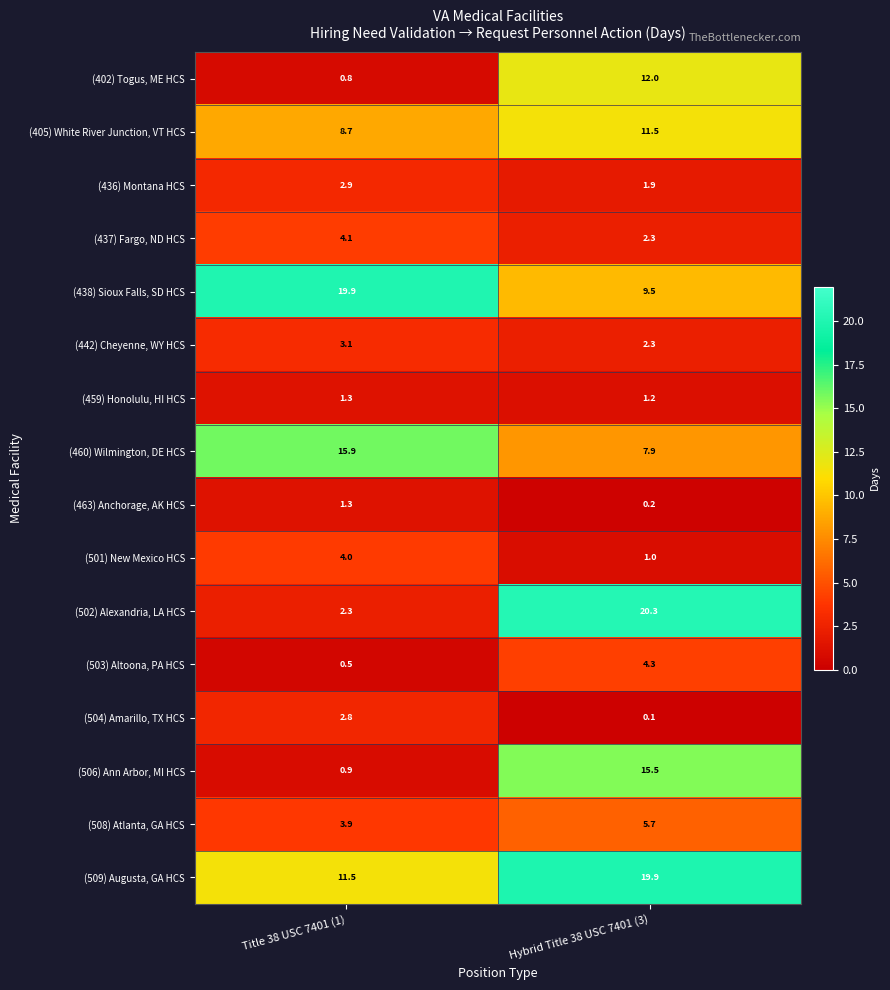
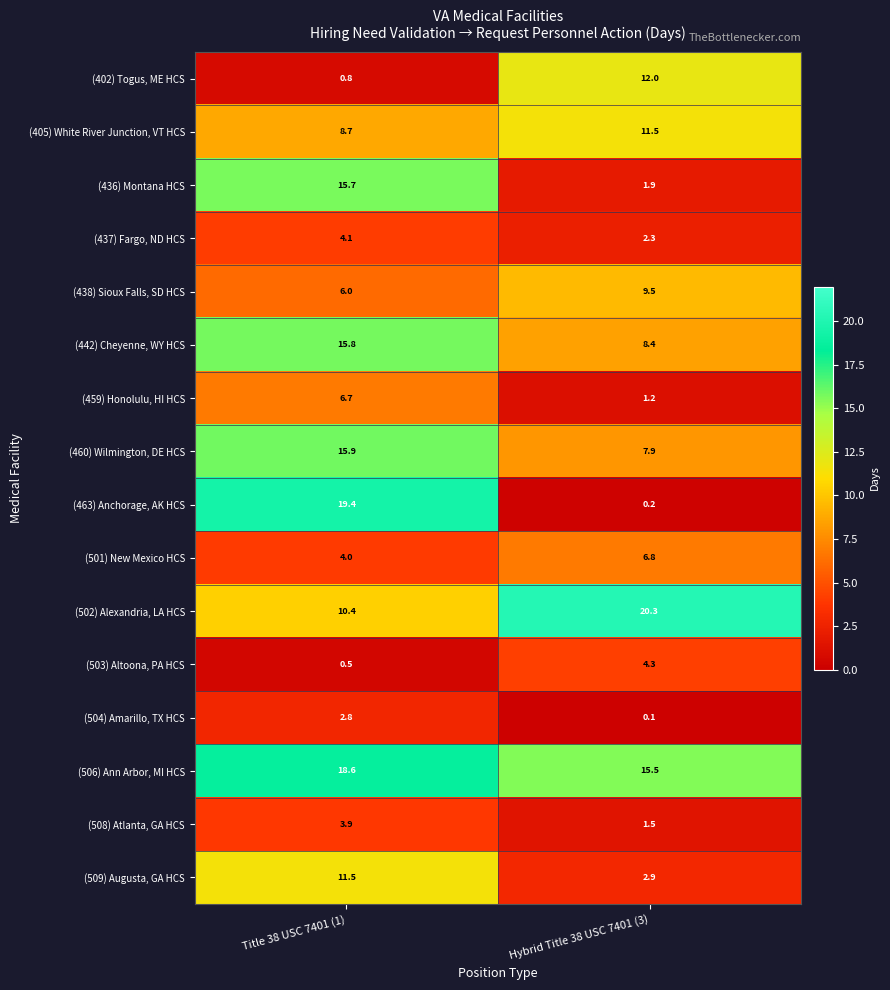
(436) Montana HCS, Title 38 USC 7401 (1): 2.9 -> 15.7
(438) Sioux Falls, SD HCS, Title 38 USC 7401 (1): 19.9 -> 6.0
(442) Cheyenne, WY HCS, Title 38 USC 7401 (1): 3.1 -> 15.8
(442) Cheyenne, WY HCS, Hybrid Title 38 USC 7401 (3): 2.3 -> 8.4
(459) Honolulu, HI HCS, Title 38 USC 7401 (1): 1.3 -> 6.7
(463) Anchorage, AK HCS, Title 38 USC 7401 (1): 1.3 -> 19.4
(501) New Mexico HCS, Hybrid Title 38 USC 7401 (3): 1.0 -> 6.8
(502) Alexandria, LA HCS, Title 38 USC 7401 (1): 2.3 -> 10.4
(506) Ann Arbor, MI HCS, Title 38 USC 7401 (1): 0.9 -> 18.6
(508) Atlanta, GA HCS, Hybrid Title 38 USC 7401 (3): 5.7 -> 1.5
(509) Augusta, GA HCS, Hybrid Title 38 USC 7401 (3): 19.9 -> 2.9
